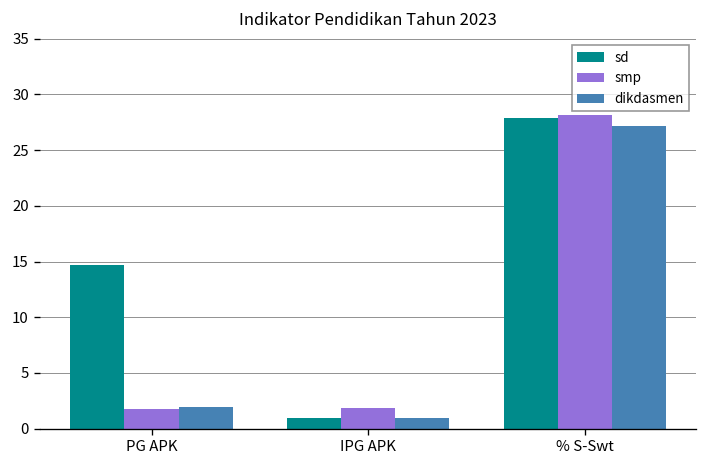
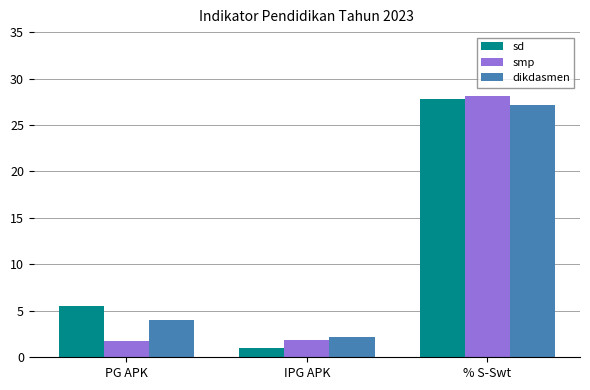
sd, PG APK: 15 -> 6
dikdasmen, PG APK: 2 -> 4
dikdasmen, IPG APK: 1 -> 2
